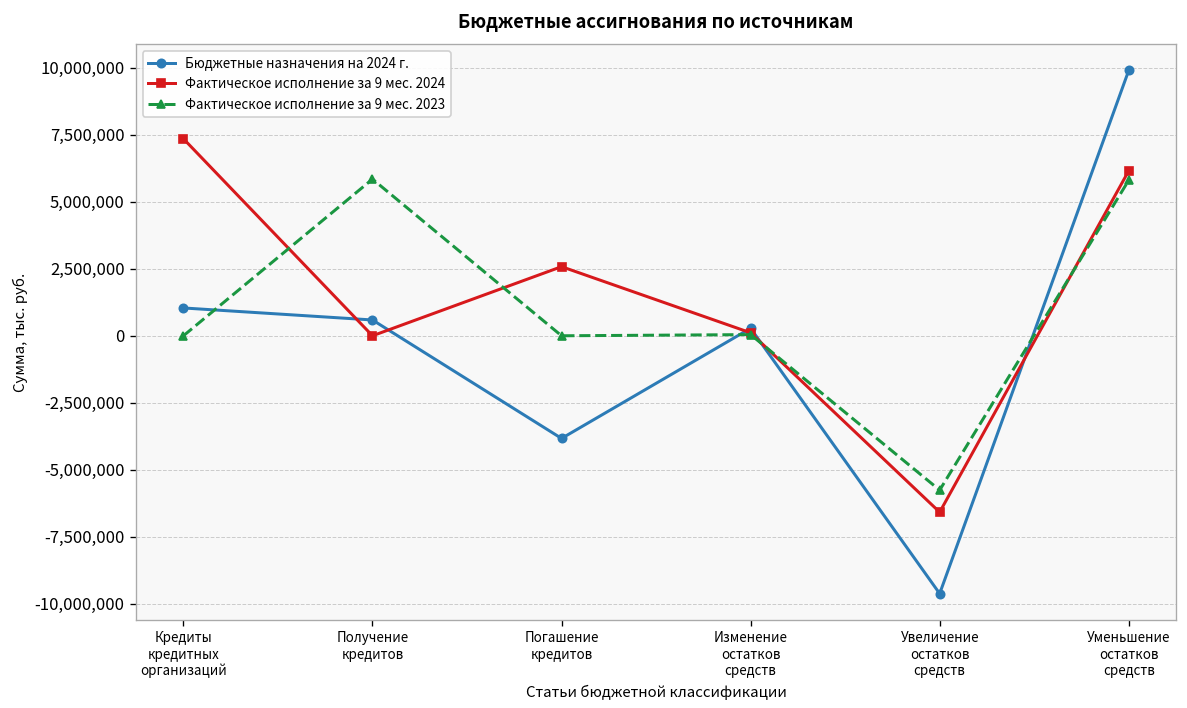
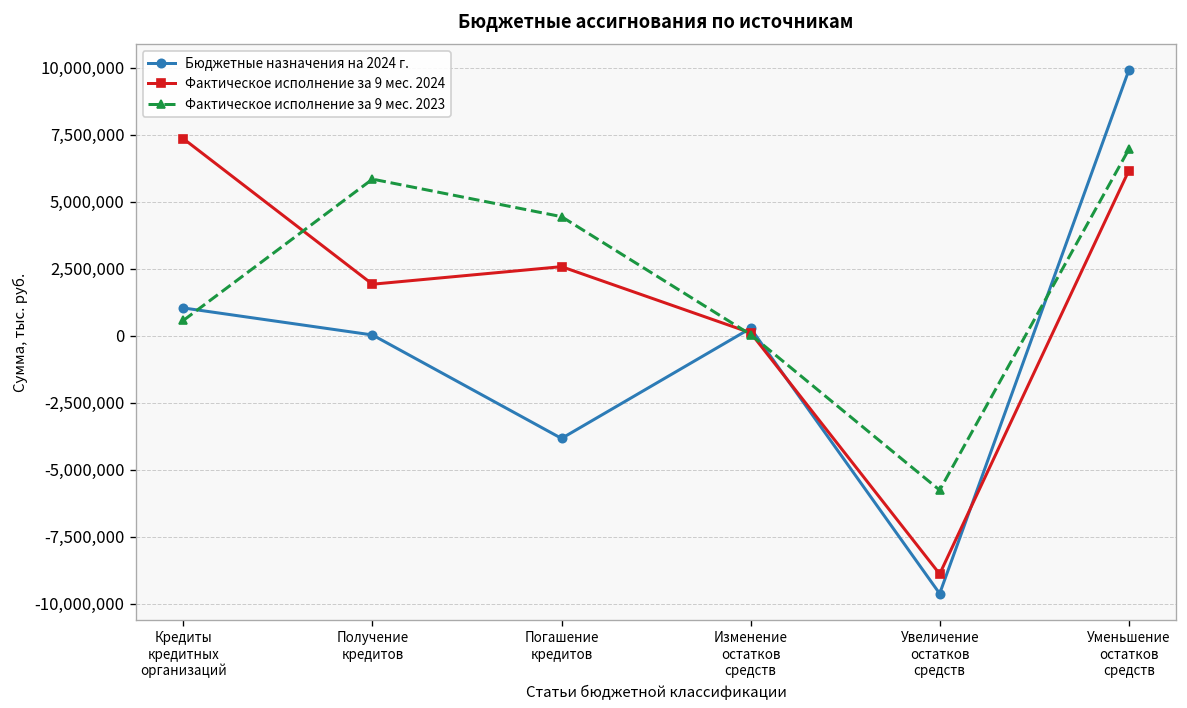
Фактическое исполнение за 9 мес. 2023, Кредиты кредитных организаций: 0 -> 600,000
Бюджетные назначения на 2024 г., Получение кредитов: 600,000 -> 0
Фактическое исполнение за 9 мес. 2024, Получение кредитов: 0 -> 1,900,000
Фактическое исполнение за 9 мес. 2023, Погашение кредитов: 0 -> 4,400,000
Фактическое исполнение за 9 мес. 2024, Увеличение остатков средств: -6,600,000 -> -8,900,000
Фактическое исполнение за 9 мес. 2023, Уменьшение остатков средств: 5,800,000 -> 7,000,000
